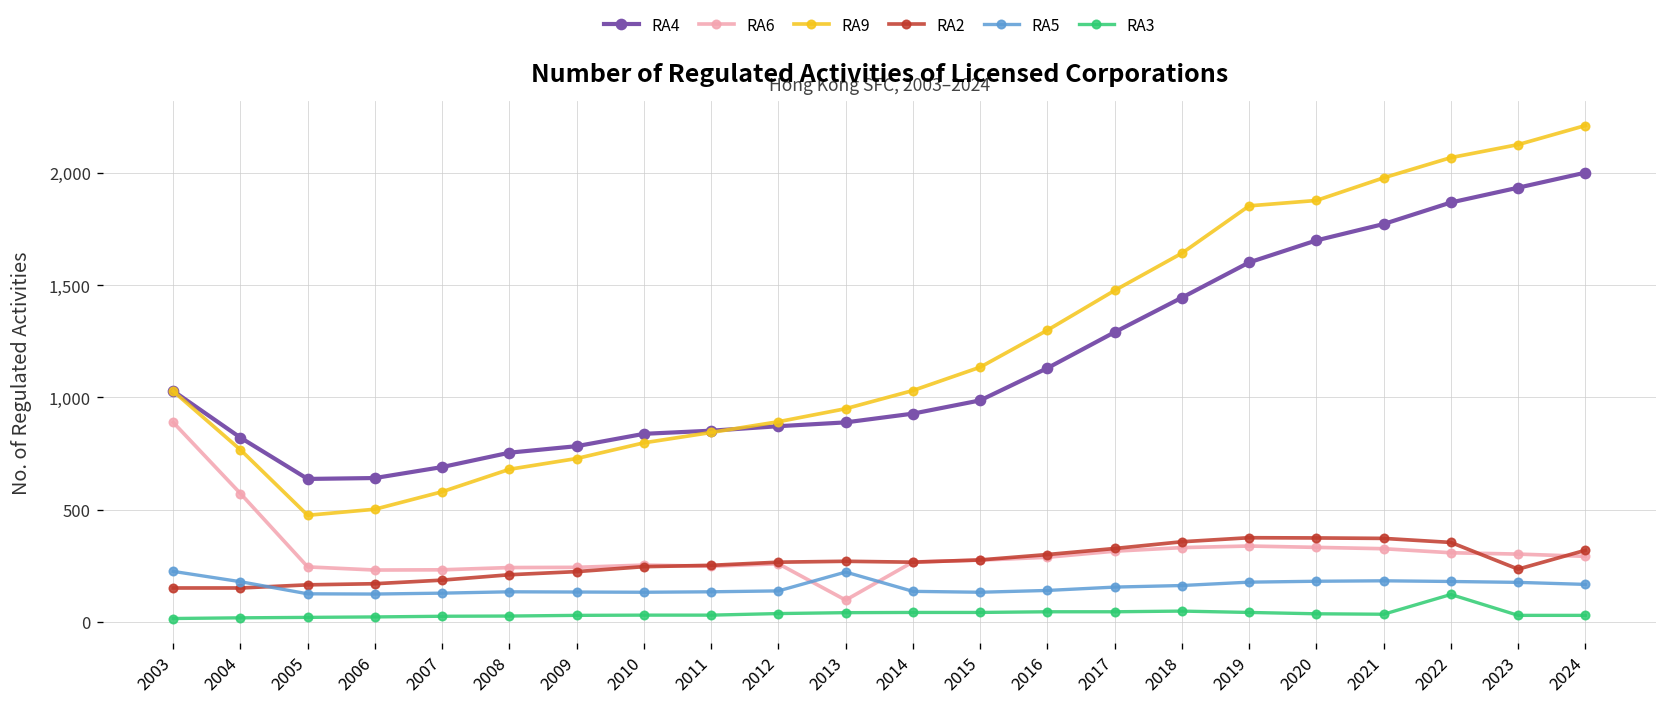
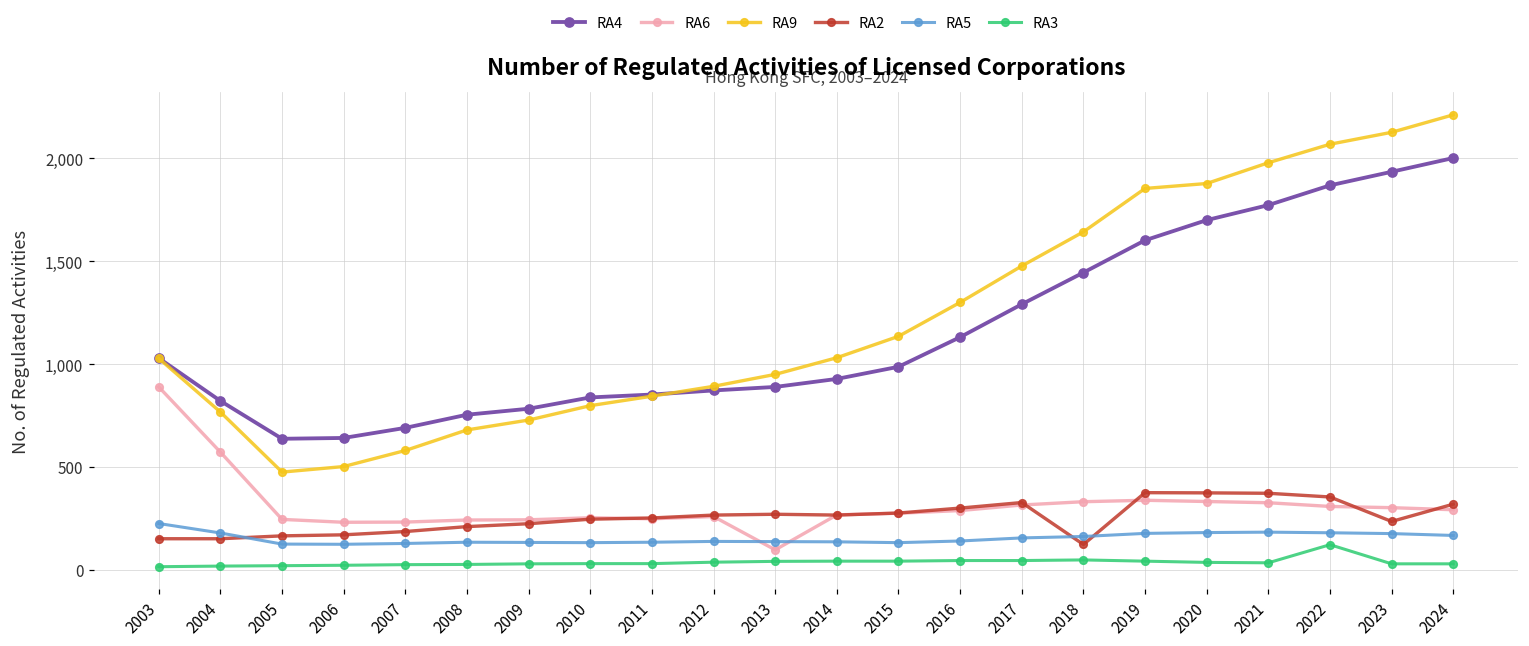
RA5, 2013: 220 -> 140
RA2, 2018: 360 -> 120
